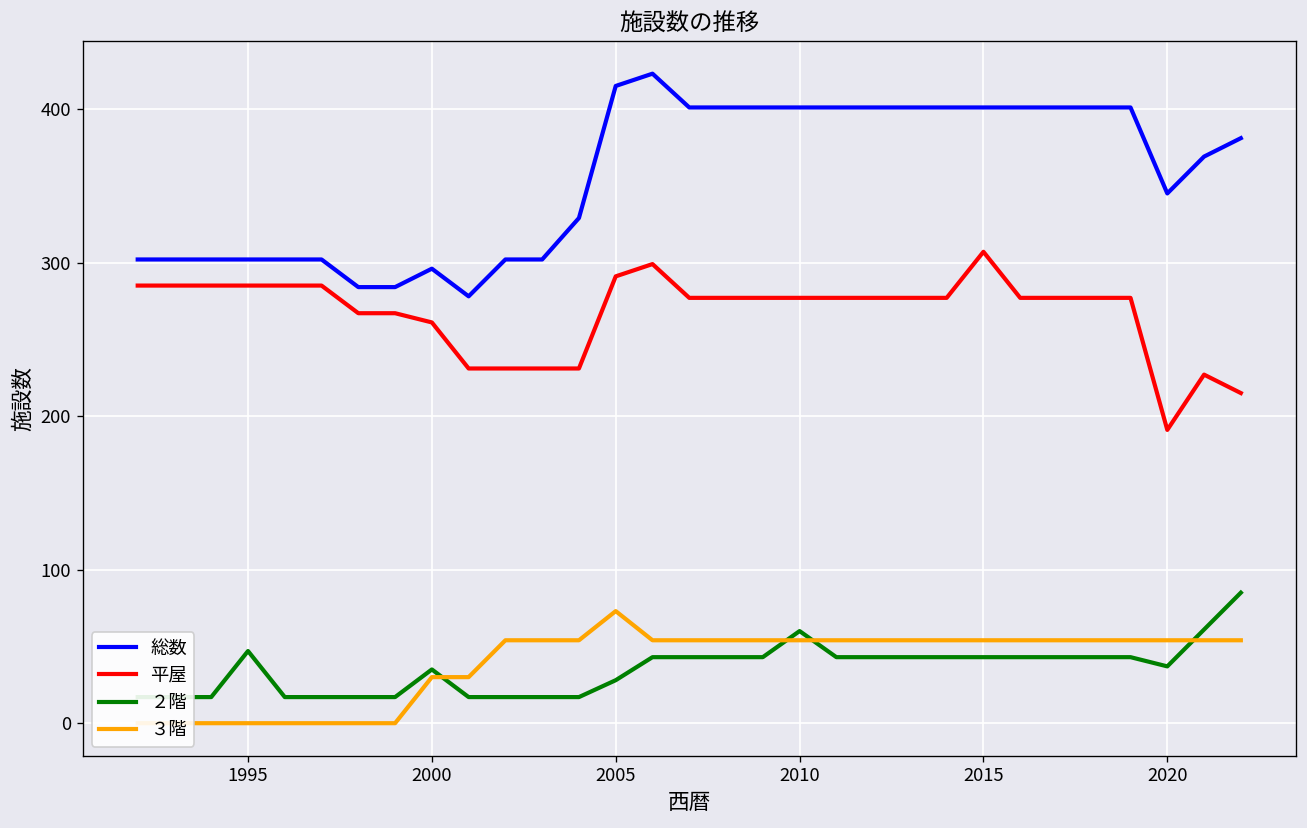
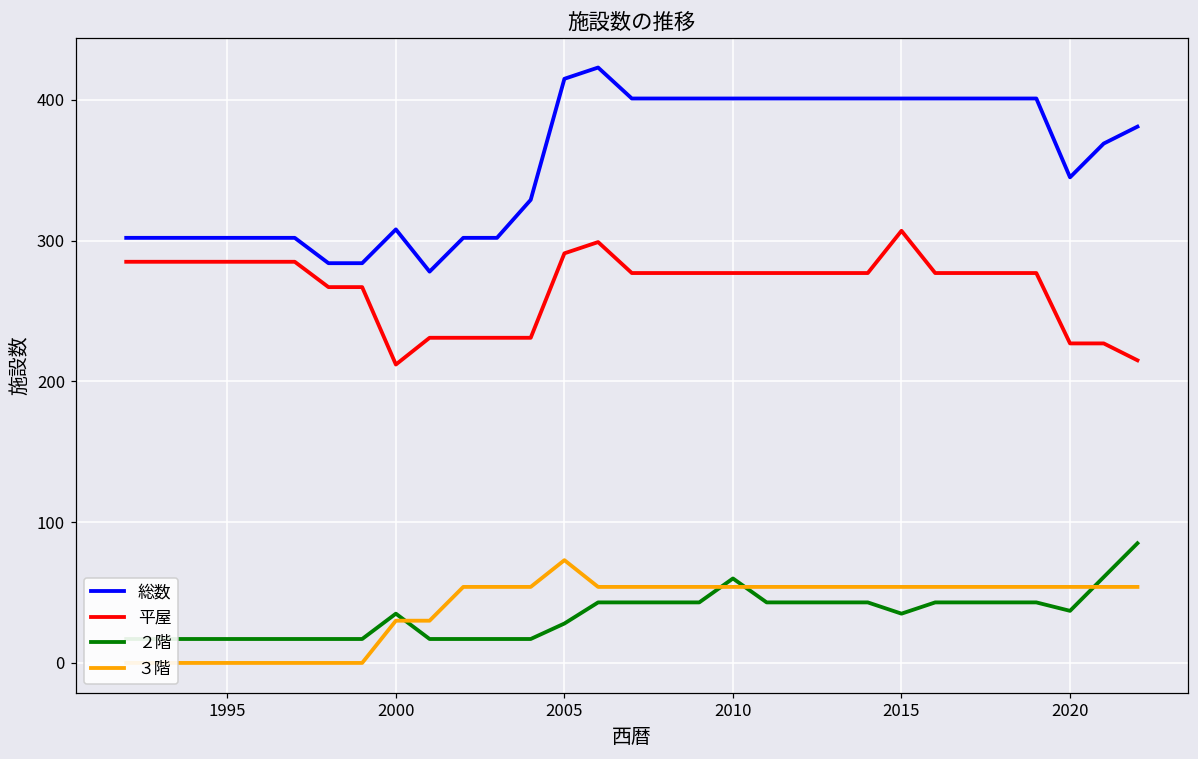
２階, 1995: 47 -> 17
総数, 2000: 296 -> 308
平屋, 2000: 261 -> 212
２階, 2015: 43 -> 35
平屋, 2020: 191 -> 227
